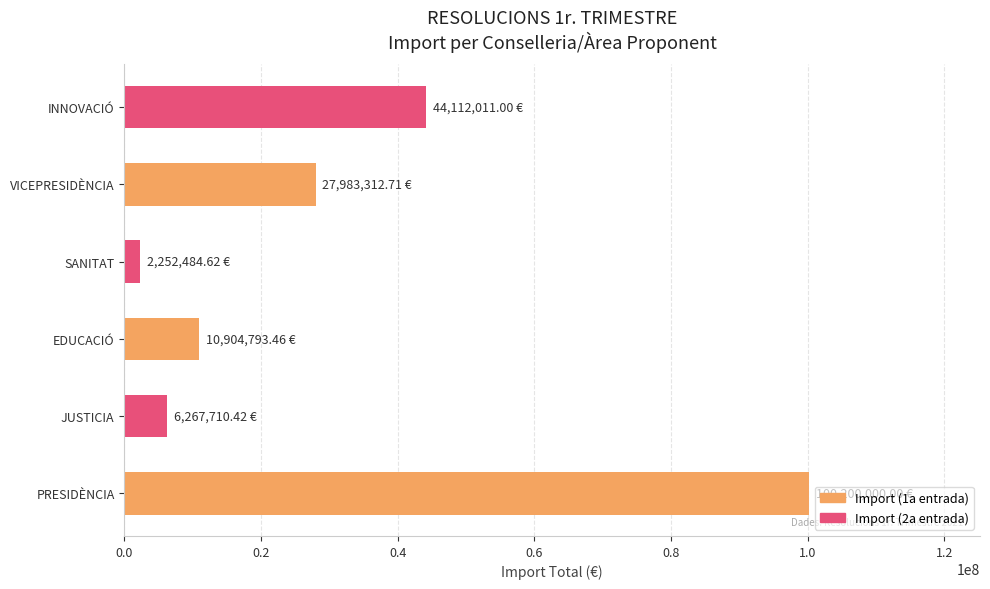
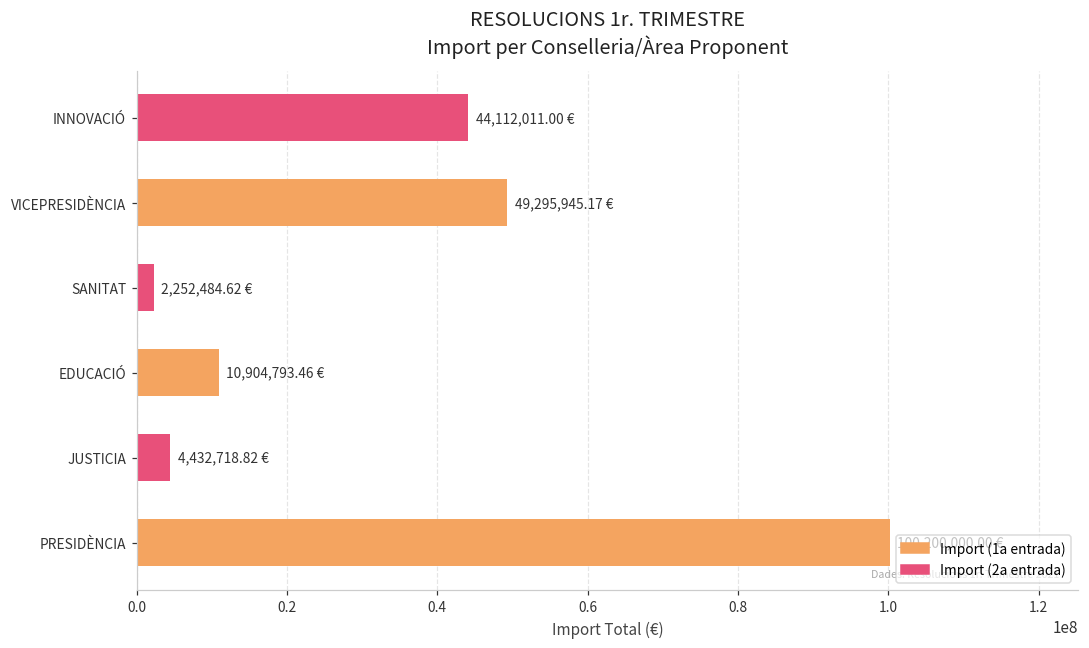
VICEPRESIDÈNCIA: 27,983,312.71 -> 49,295,945.17
JUSTICIA: 6,267,710.42 -> 4,432,718.82
